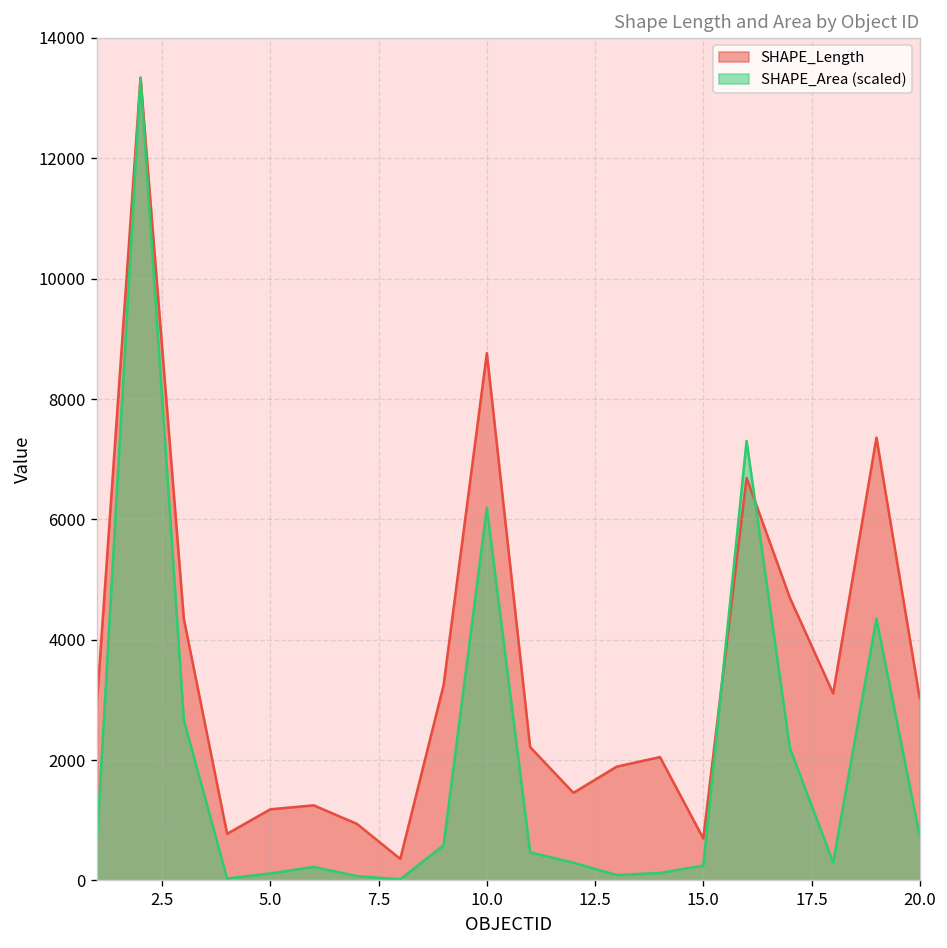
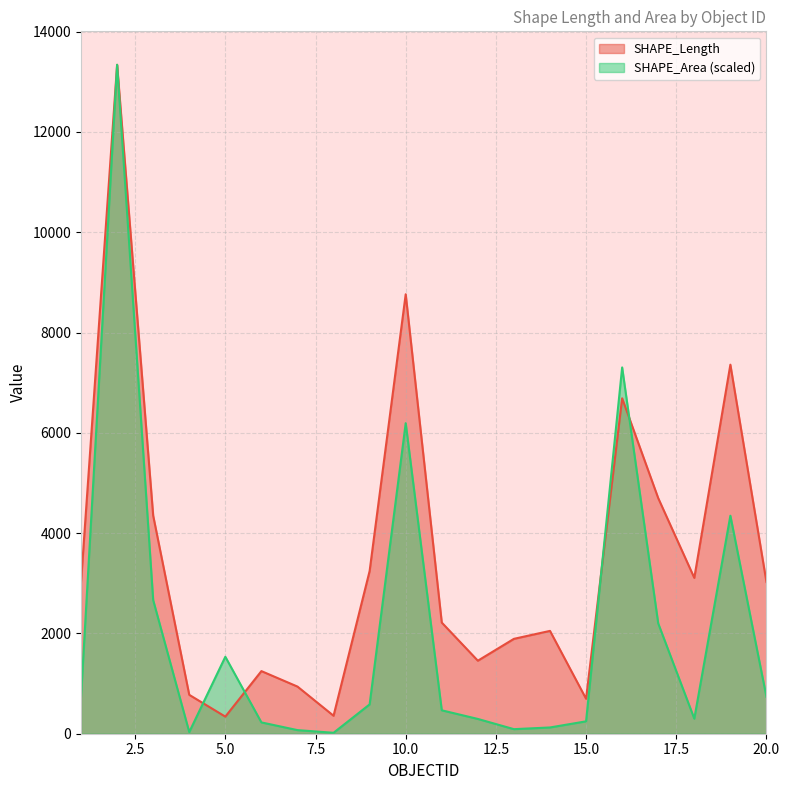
SHAPE_Length, 5.0: 1200 -> 300
SHAPE_Area (scaled), 5.0: 100 -> 1500
